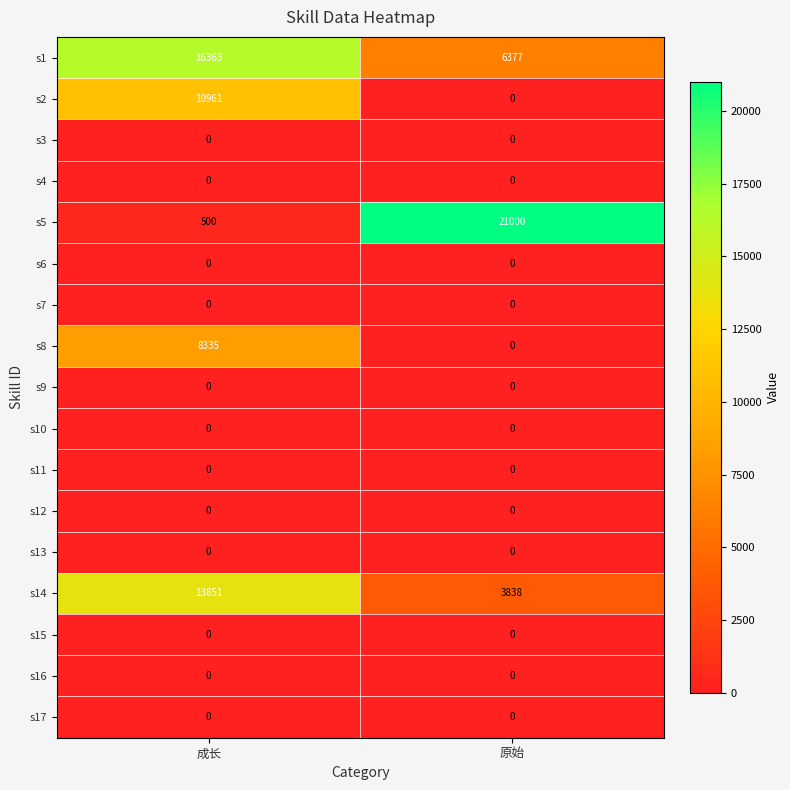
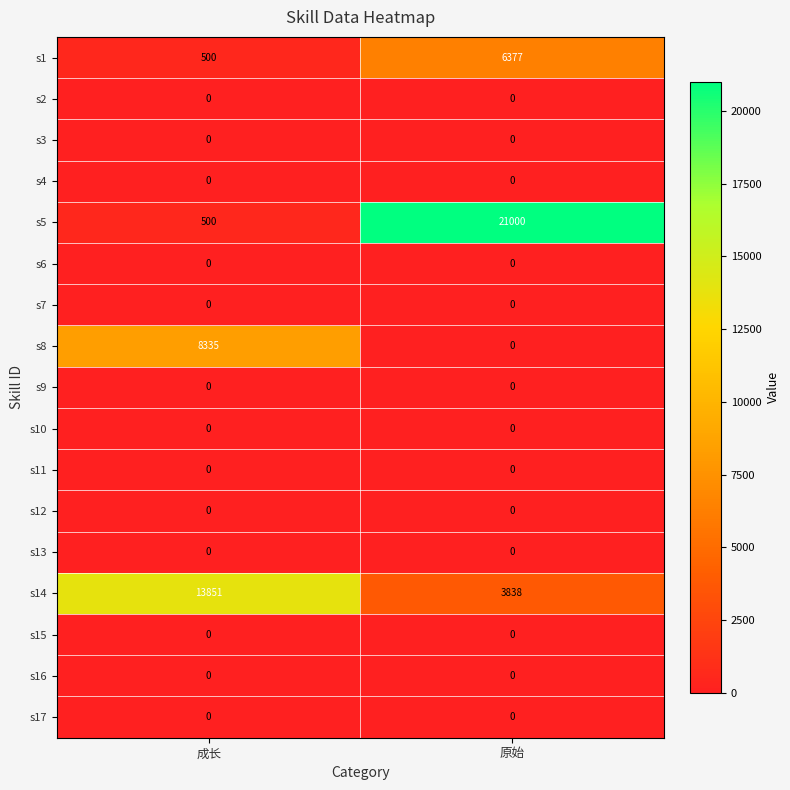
s1, 成长: 16363 -> 500
s2, 成长: 10961 -> 0
